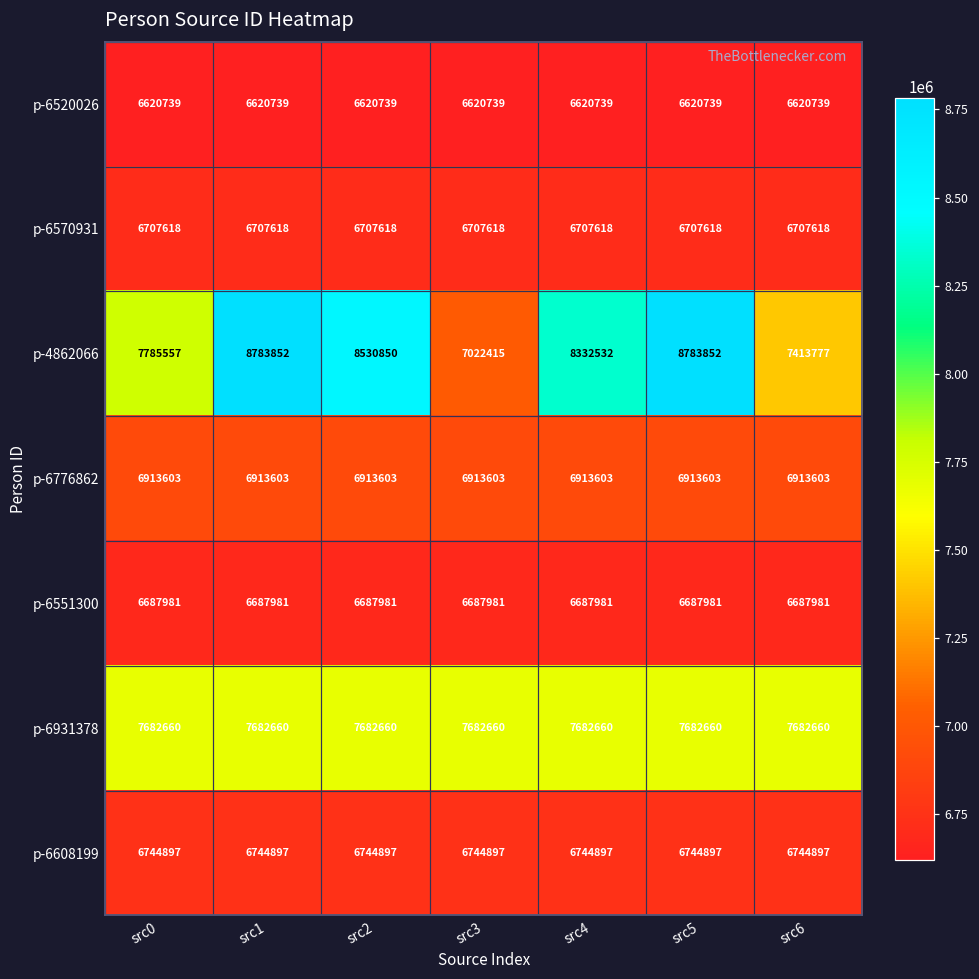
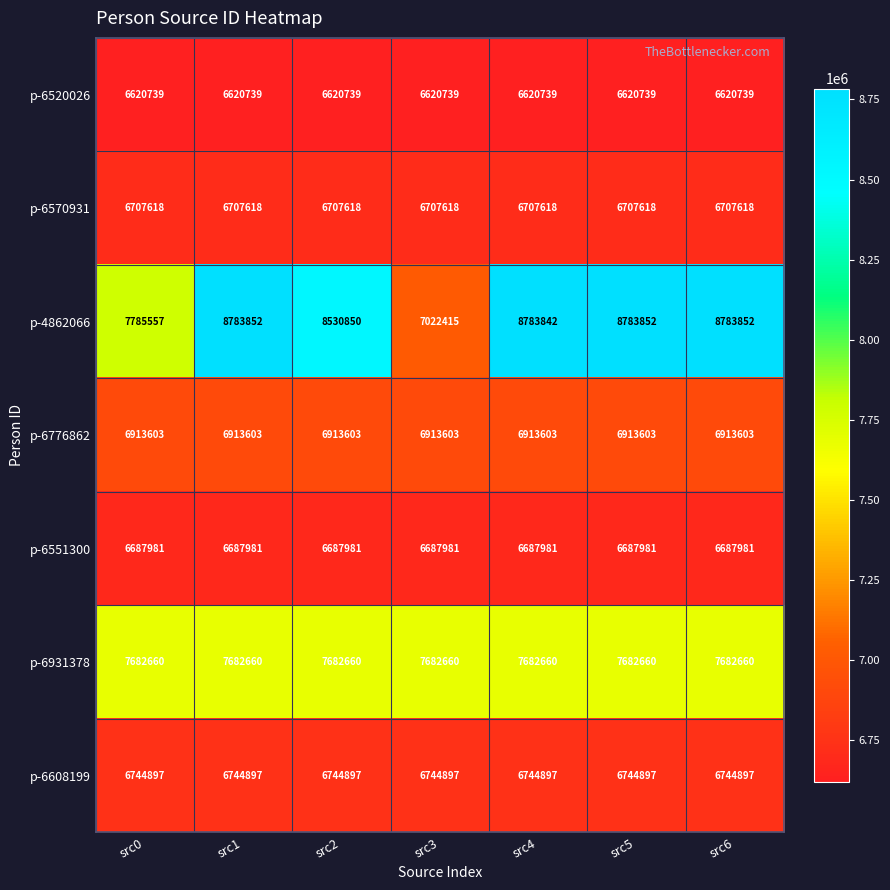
p-4862066, src4: 8332532 -> 8783842
p-4862066, src6: 7413777 -> 8783852
